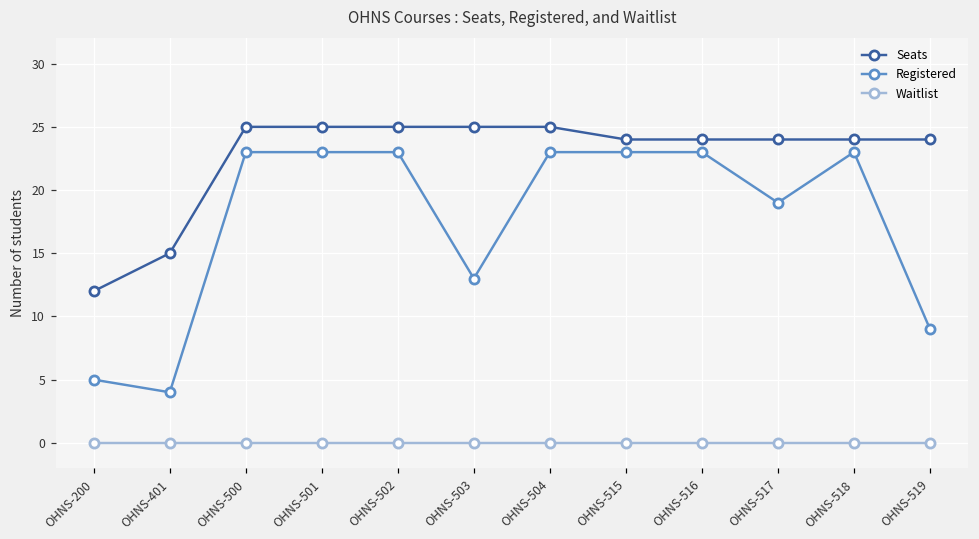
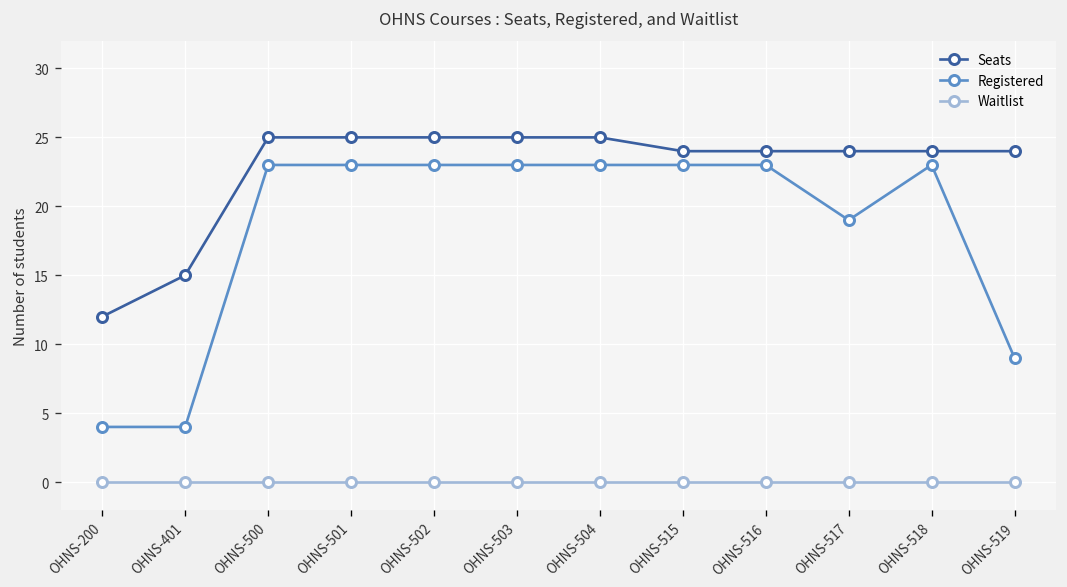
Registered, OHNS-200: 5 -> 4
Registered, OHNS-503: 13 -> 23
